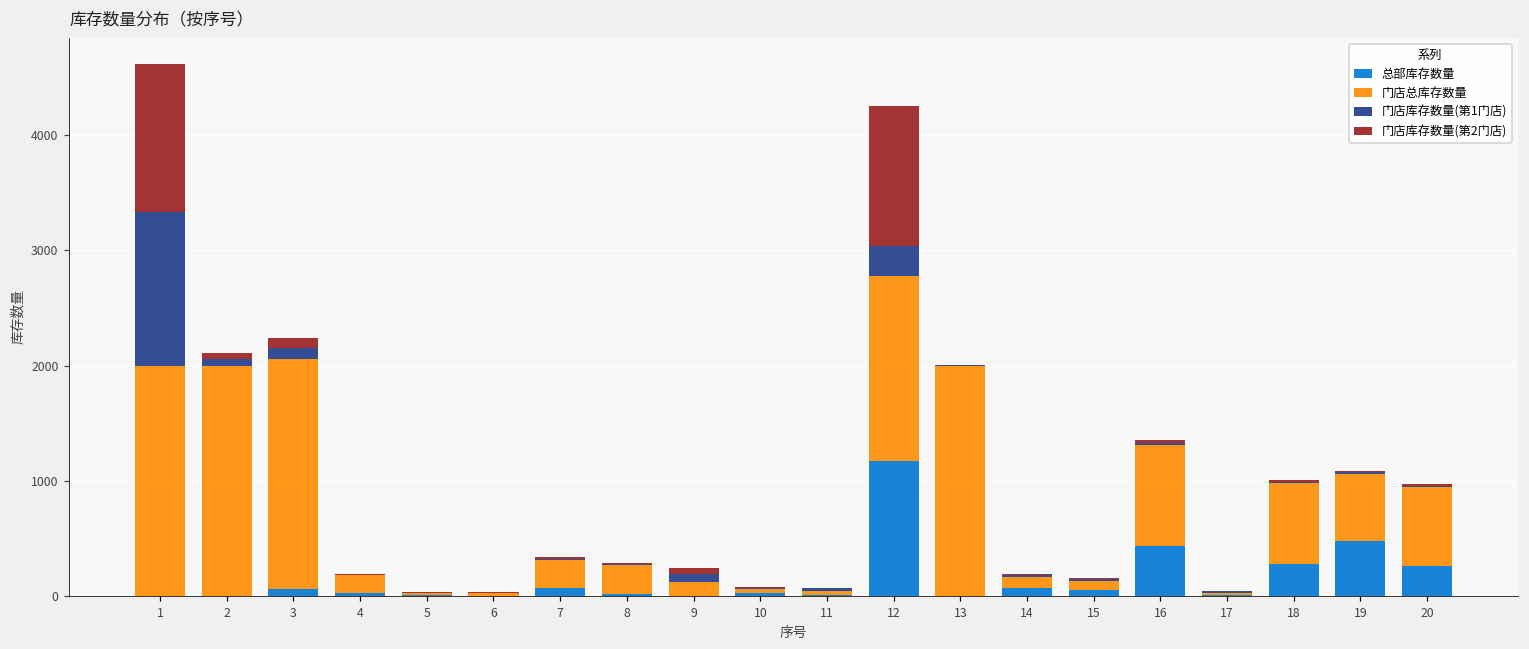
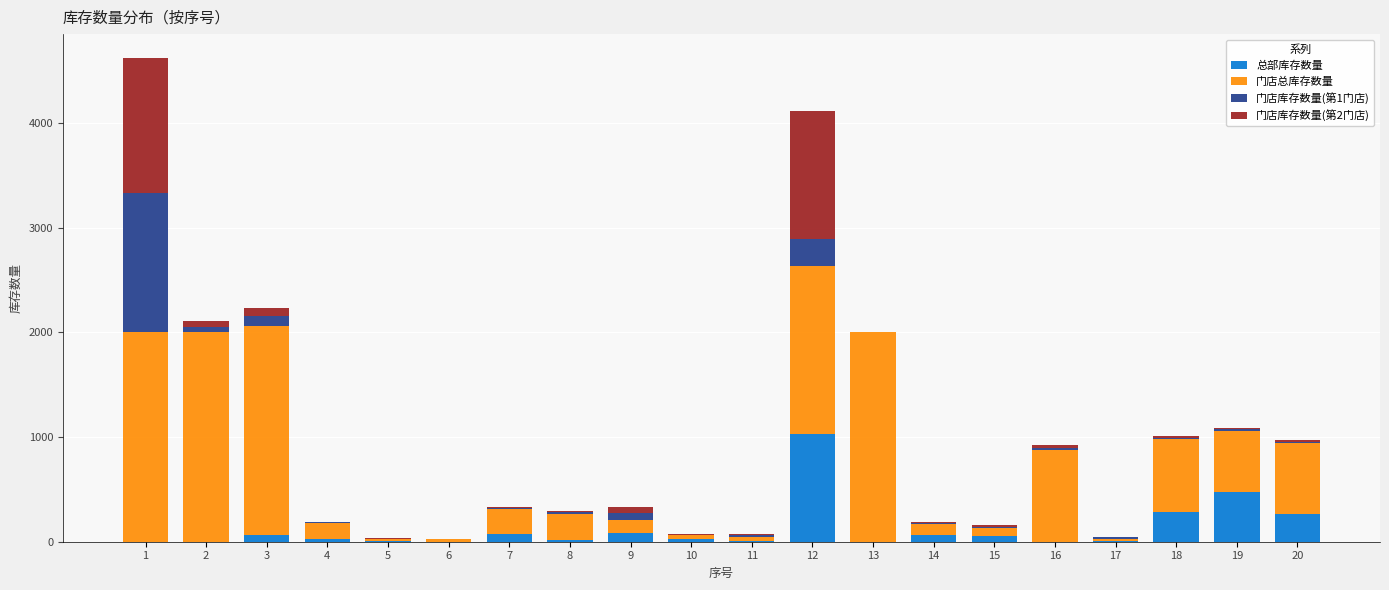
总部库存数量, 9: 0 -> 80
总部库存数量, 12: 1170 -> 1030
总部库存数量, 16: 430 -> 0
